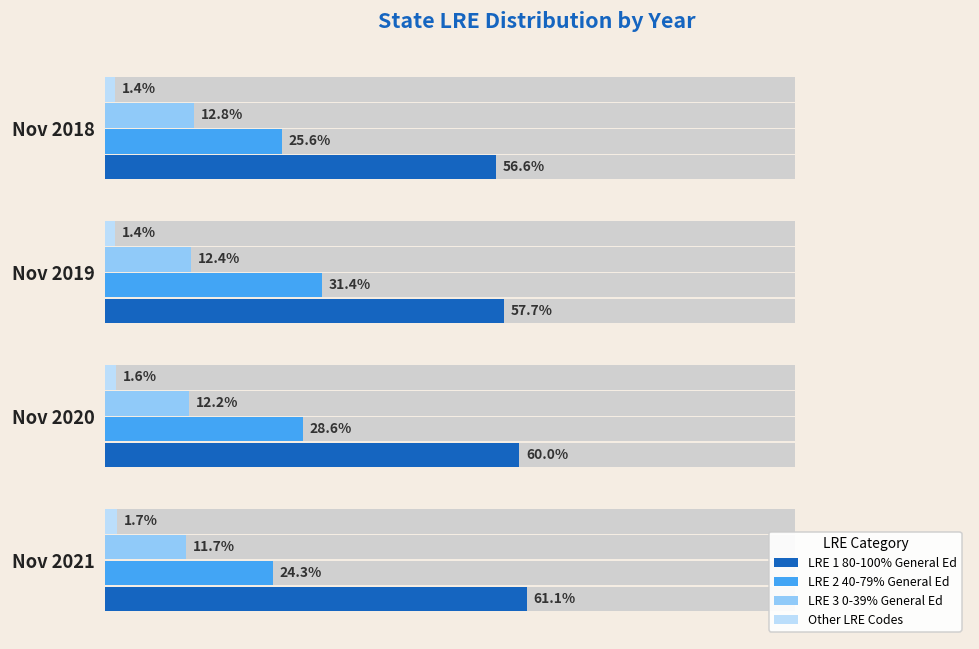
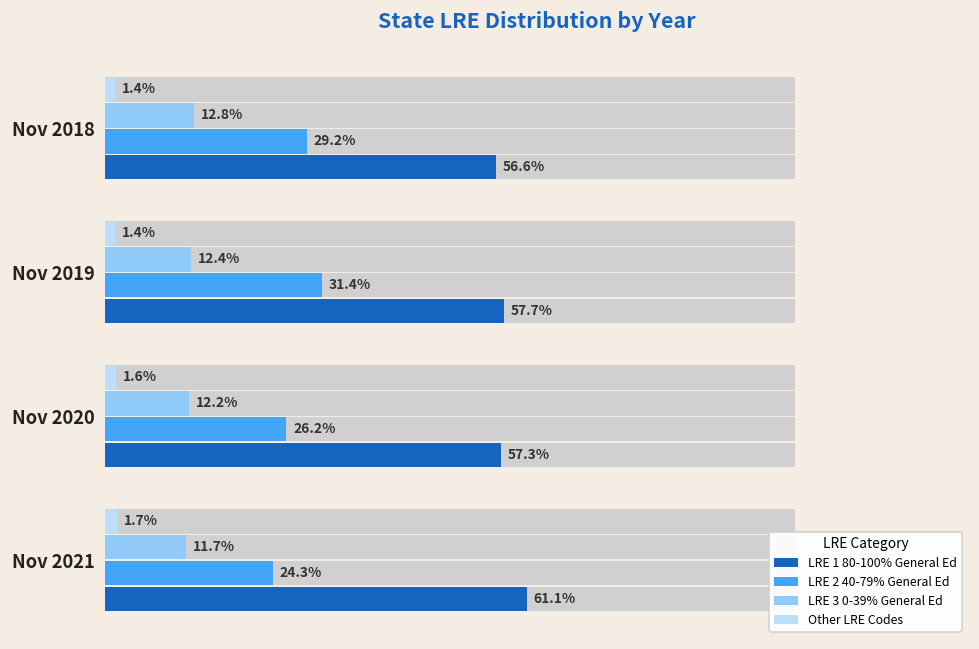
LRE 2 40-79% General Ed, Nov 2018: 25.6% -> 29.2%
LRE 2 40-79% General Ed, Nov 2020: 28.6% -> 26.2%
LRE 1 80-100% General Ed, Nov 2020: 60.0% -> 57.3%
